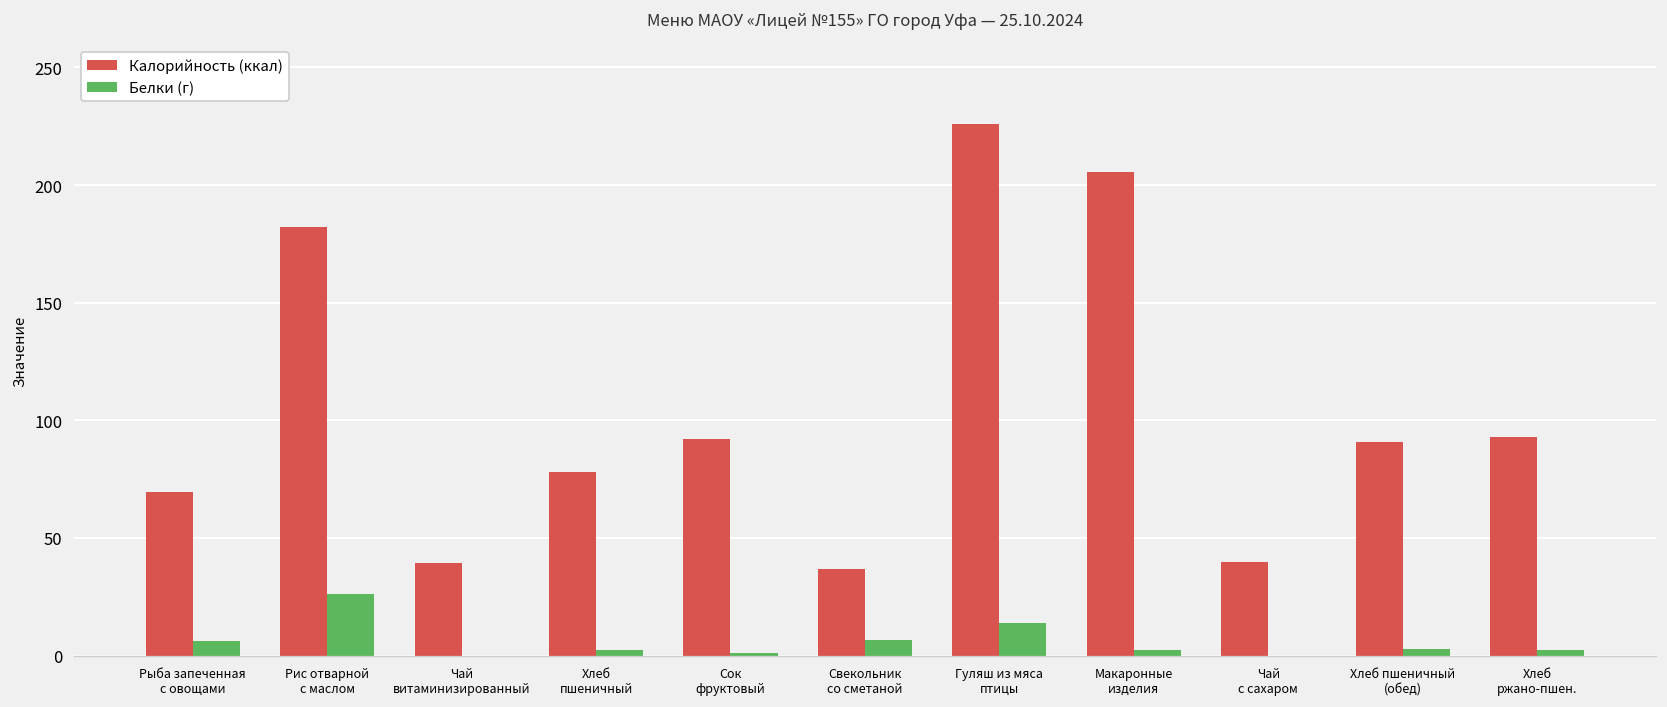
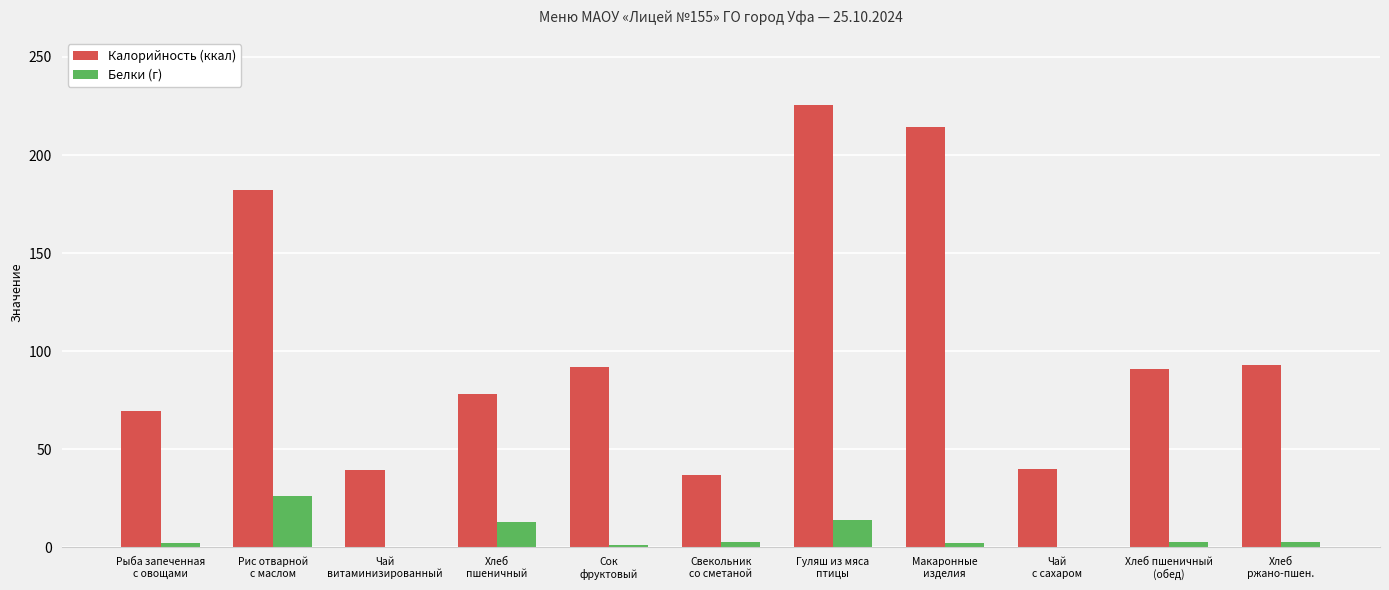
Белки (г), Рыба запеченная с овощами: 6 -> 2
Белки (г), Хлеб пшеничный: 2 -> 13
Белки (г), Свекольник со сметаной: 7 -> 2
Калорийность (ккал), Макаронные изделия: 205 -> 214
